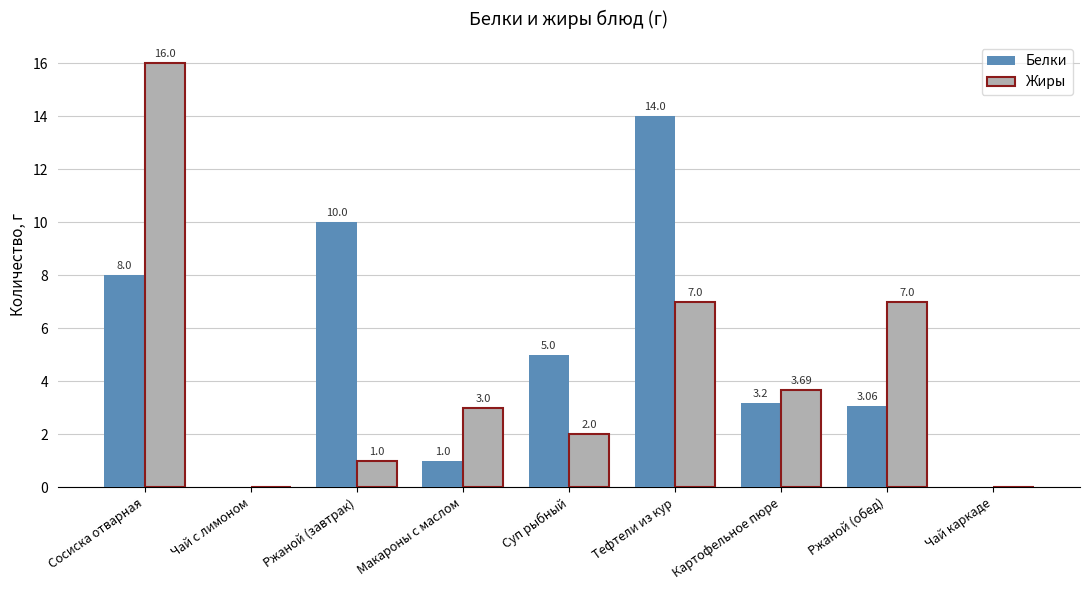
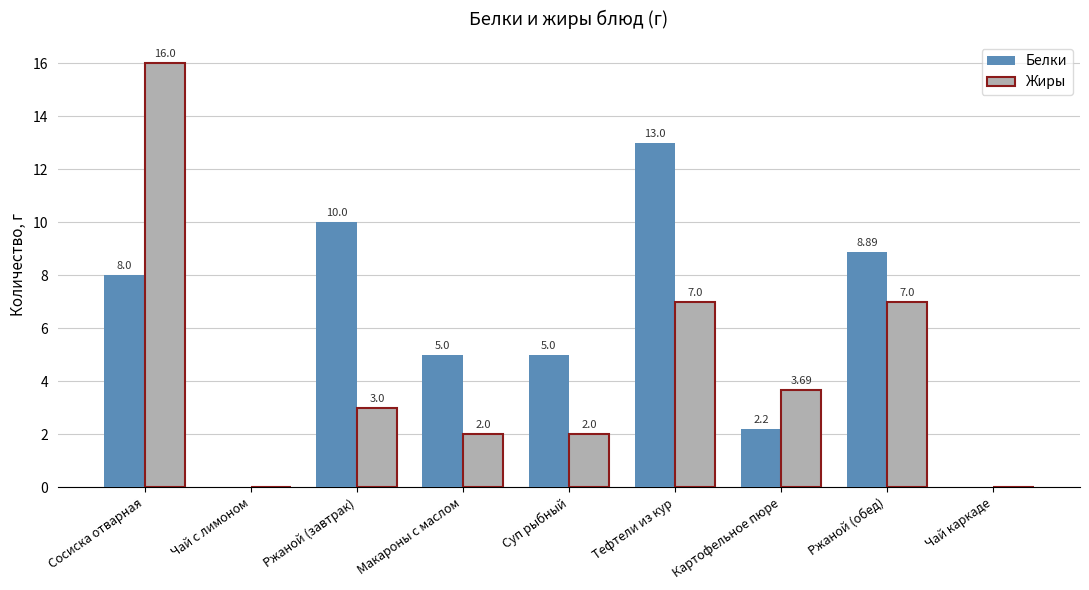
Жиры, Ржаной (завтрак): 1.0 -> 3.0
Белки, Макароны с маслом: 1.0 -> 5.0
Жиры, Макароны с маслом: 3.0 -> 2.0
Белки, Тефтели из кур: 14.0 -> 13.0
Белки, Картофельное пюре: 3.2 -> 2.2
Белки, Ржаной (обед): 3.06 -> 8.89
